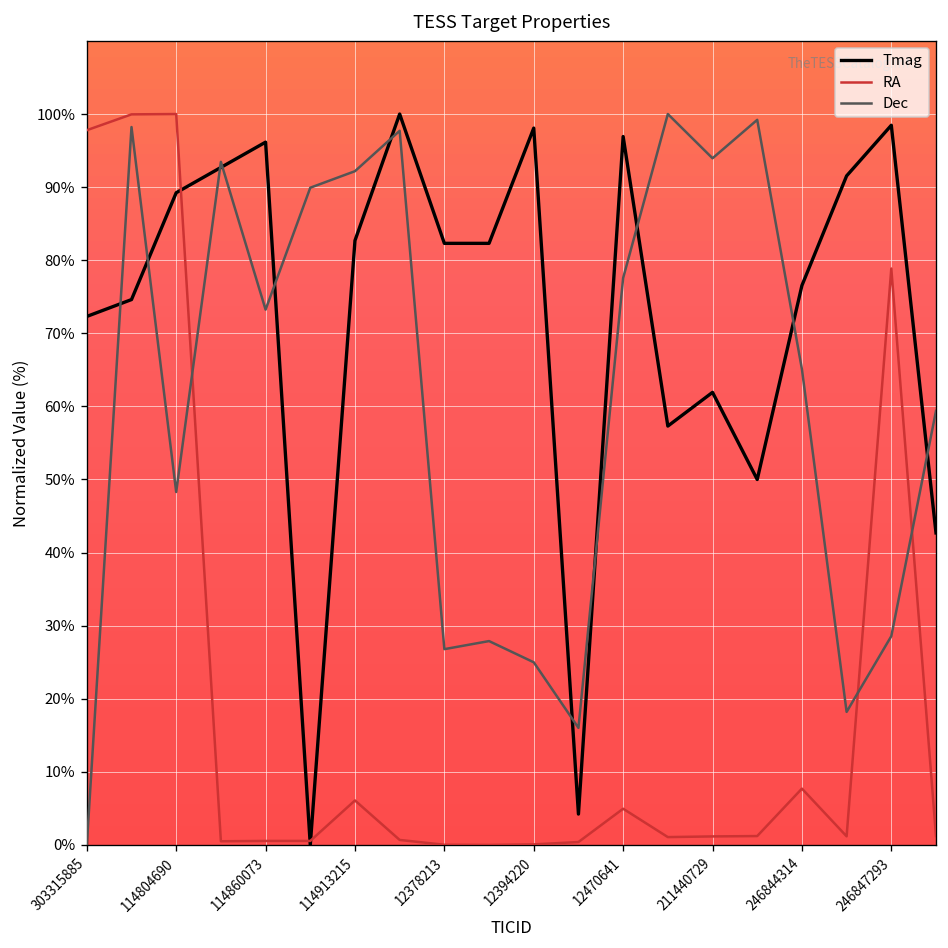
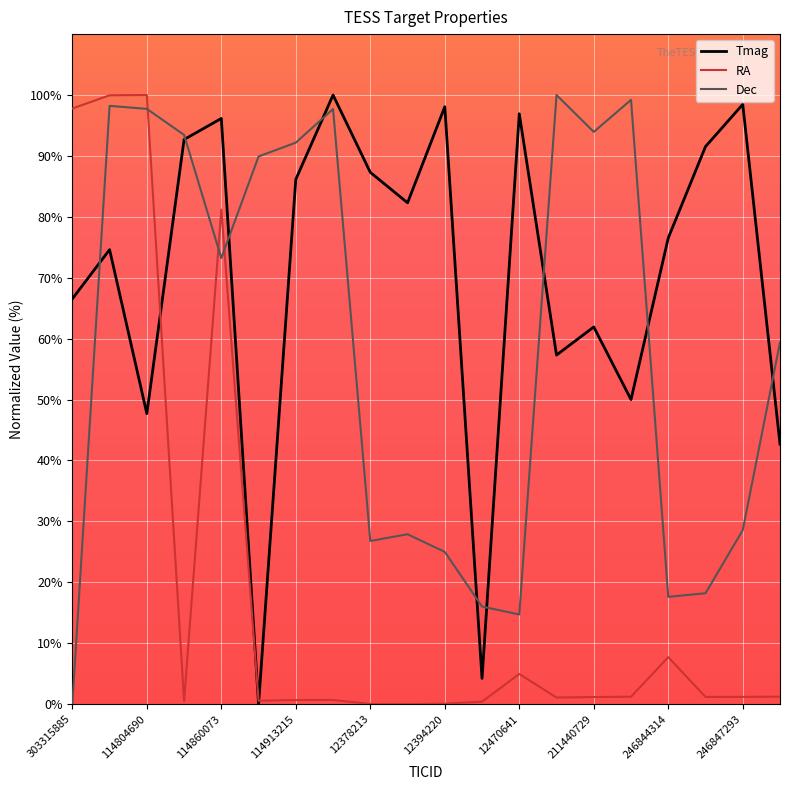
Tmag, 303315885: 72% -> 67%
Tmag, 114804690: 89% -> 48%
Dec, 114804690: 48% -> 98%
RA, 114860073: 1% -> 81%
Tmag, 114913215: 83% -> 86%
RA, 114913215: 6% -> 1%
Tmag, 12378213: 82% -> 87%
Dec, 12470641: 78% -> 15%
Dec, 246844314: 65% -> 18%
RA, 246847293: 79% -> 1%
